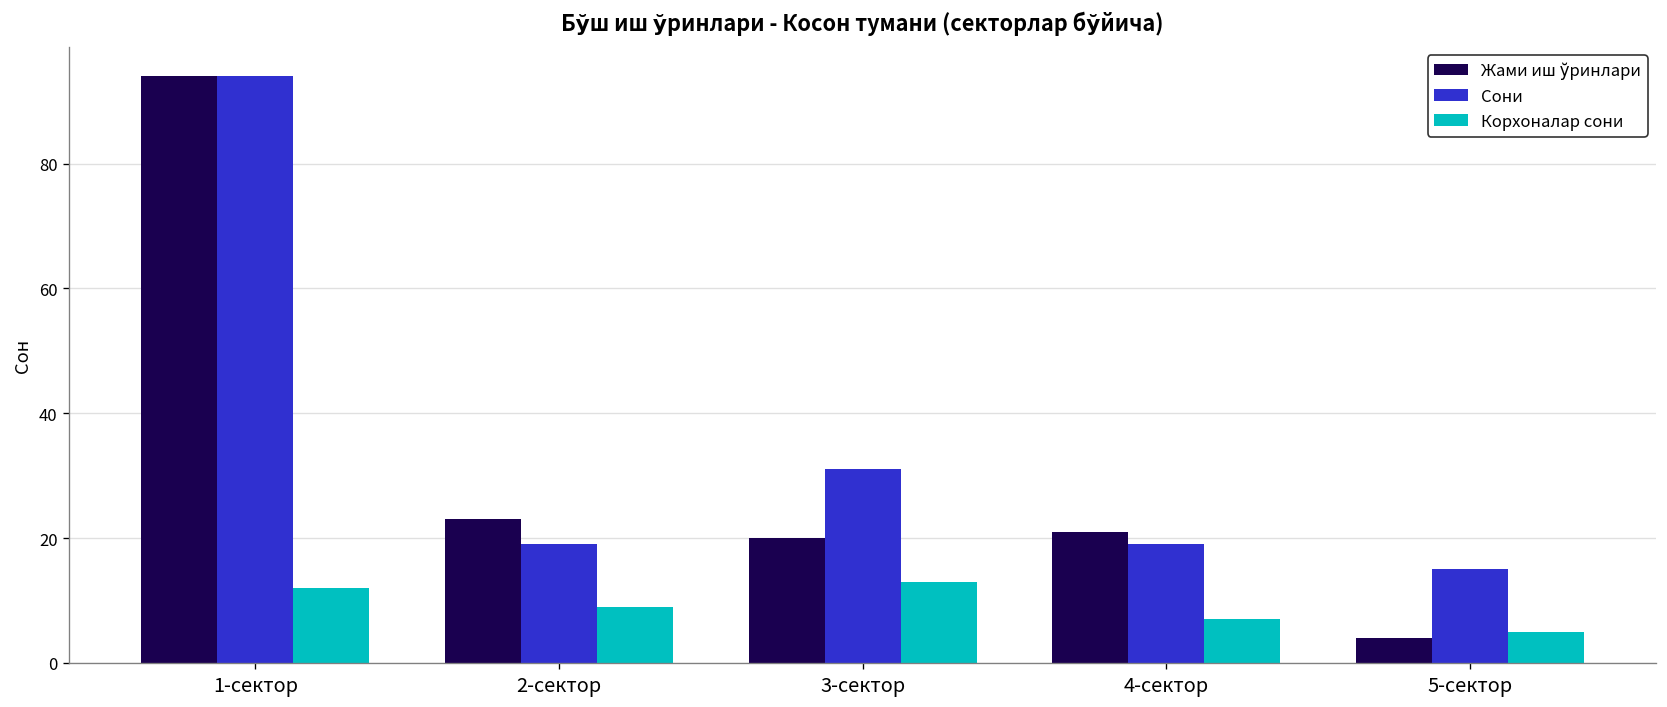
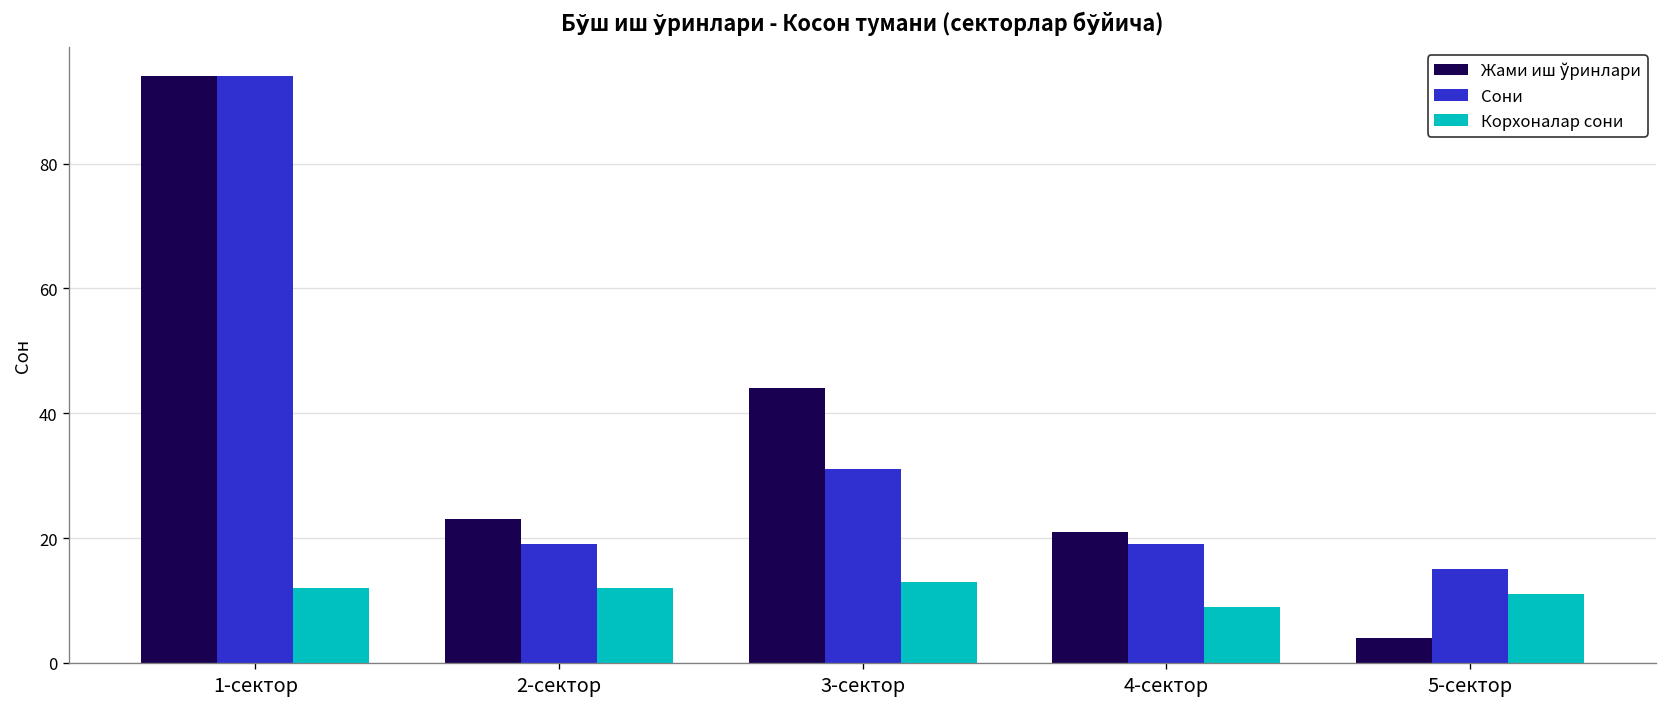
Корхоналар сони, 2-сектор: 9 -> 12
Жами иш ўринлари, 3-сектор: 20 -> 44
Корхоналар сони, 4-сектор: 7 -> 9
Корхоналар сони, 5-сектор: 5 -> 11
